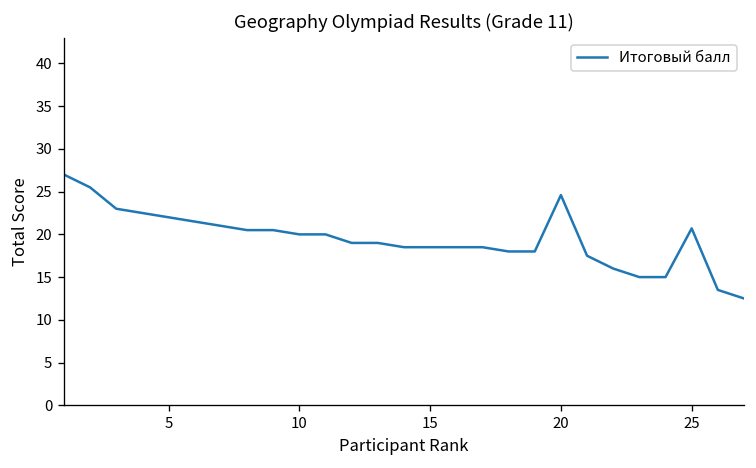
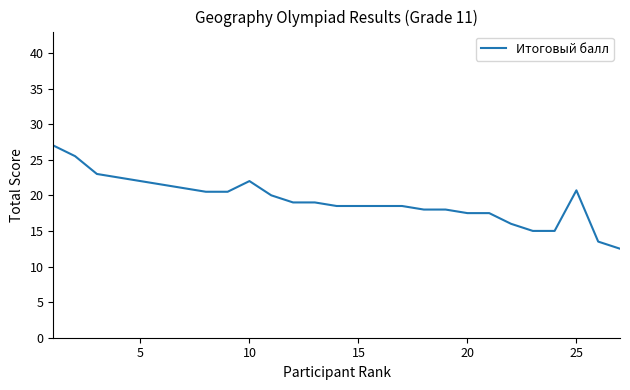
10: 20 -> 22
20: 25 -> 18
